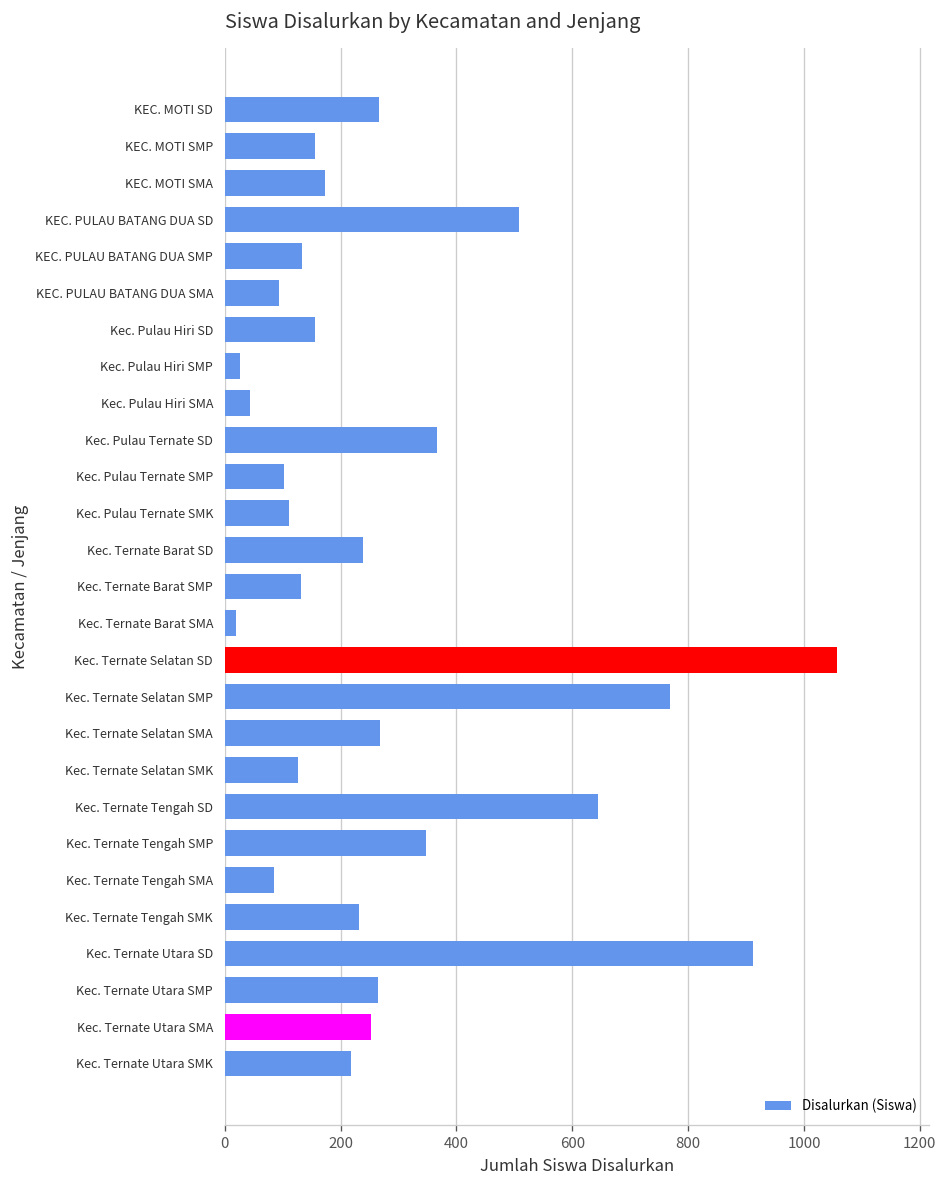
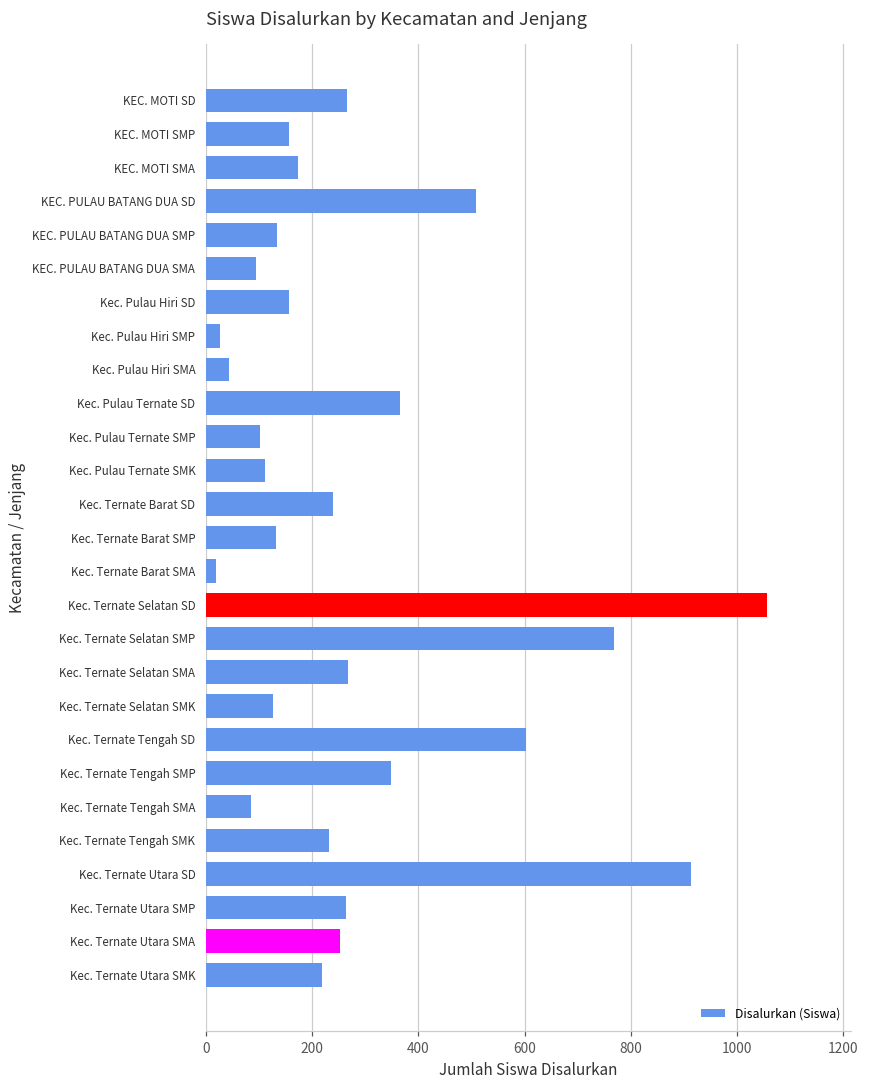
Kec. Ternate Tengah SD: 640 -> 600
